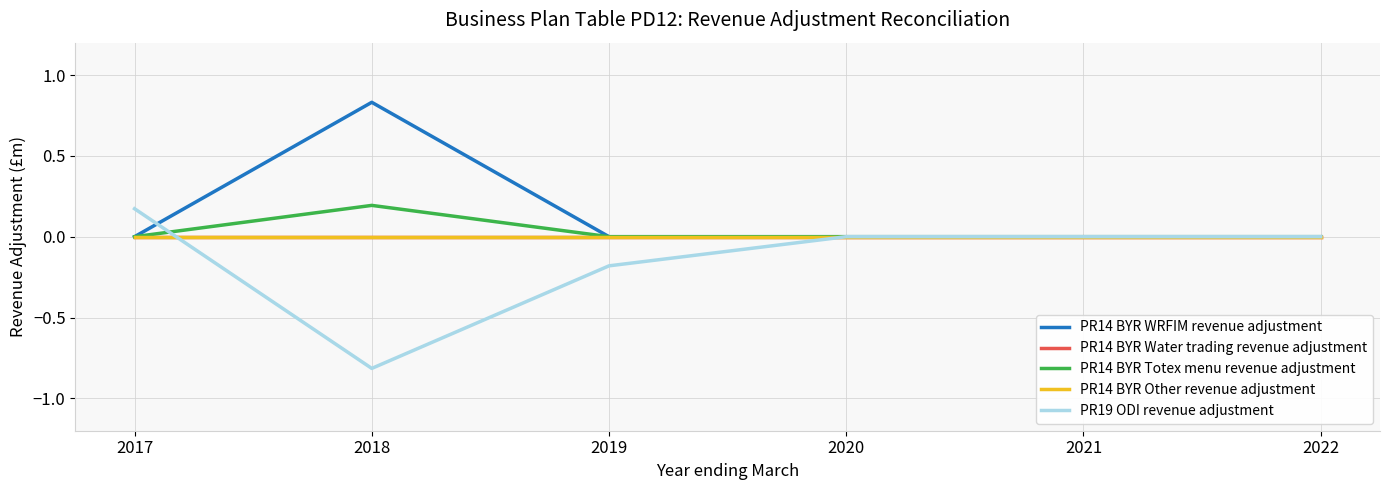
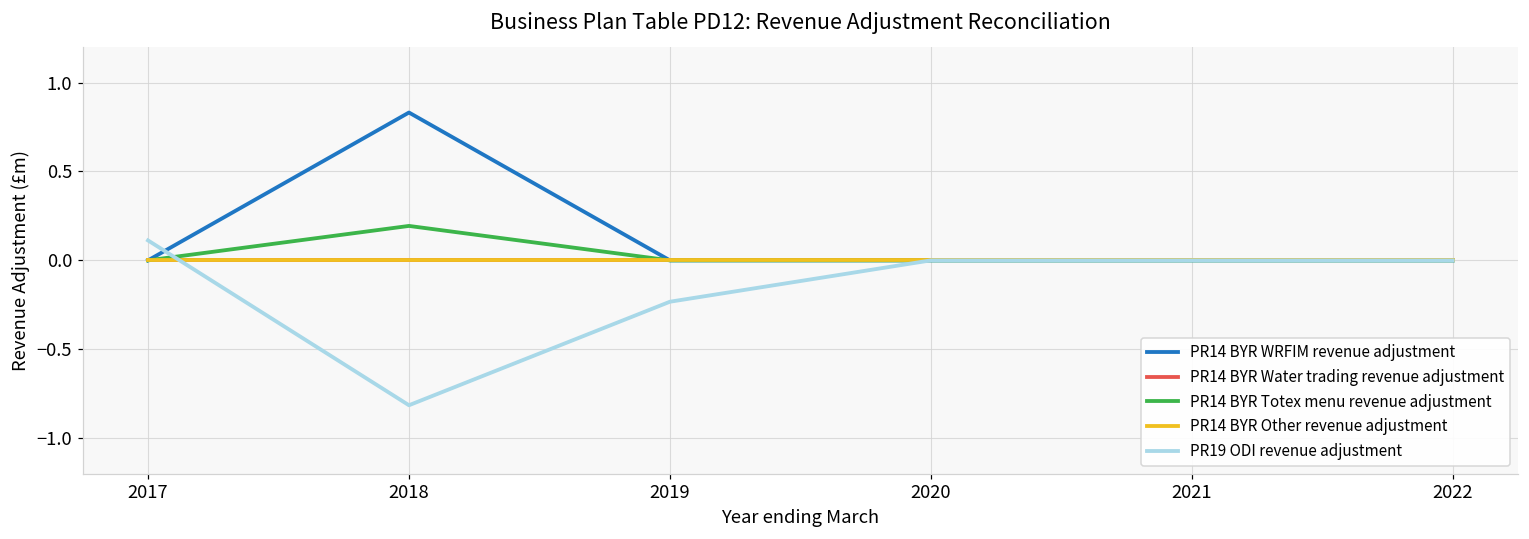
PR19 ODI revenue adjustment, 2017: 0.17 -> 0.11
PR19 ODI revenue adjustment, 2019: -0.18 -> -0.23
